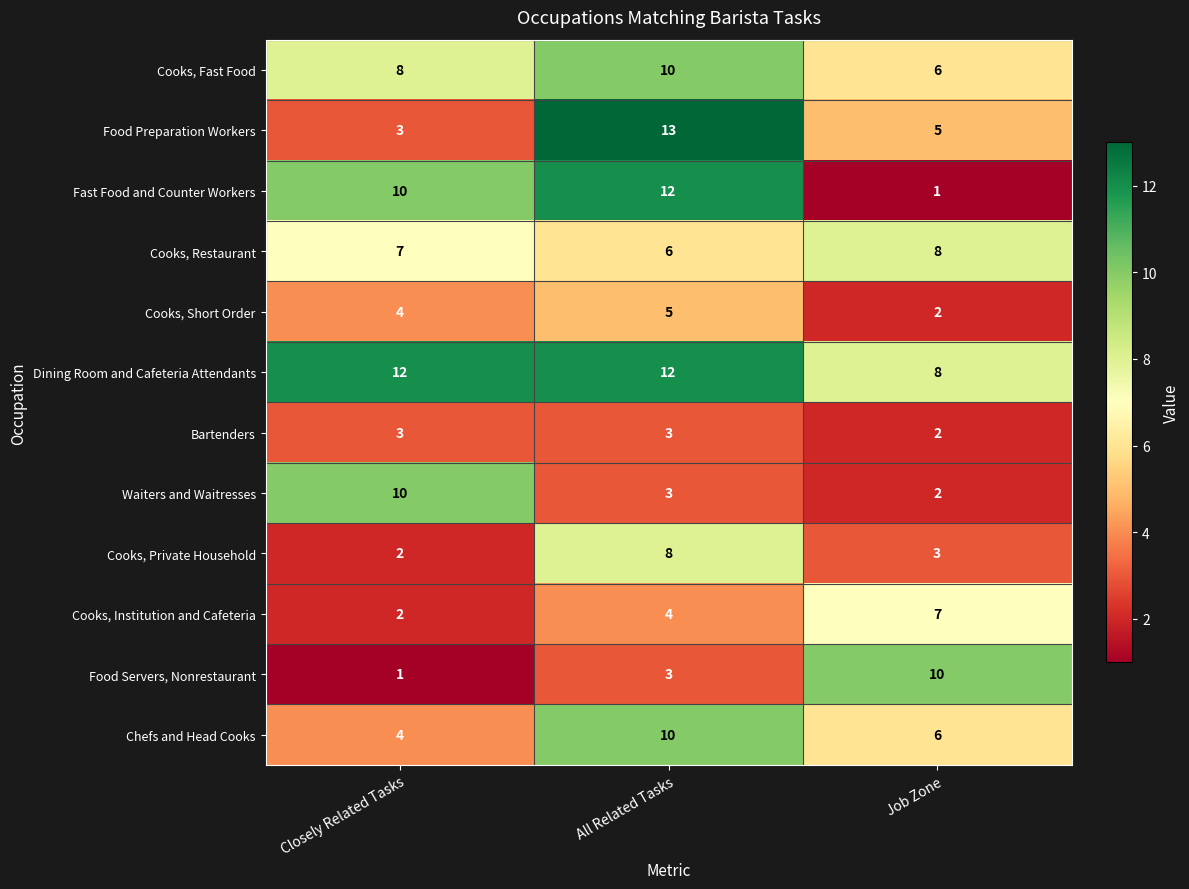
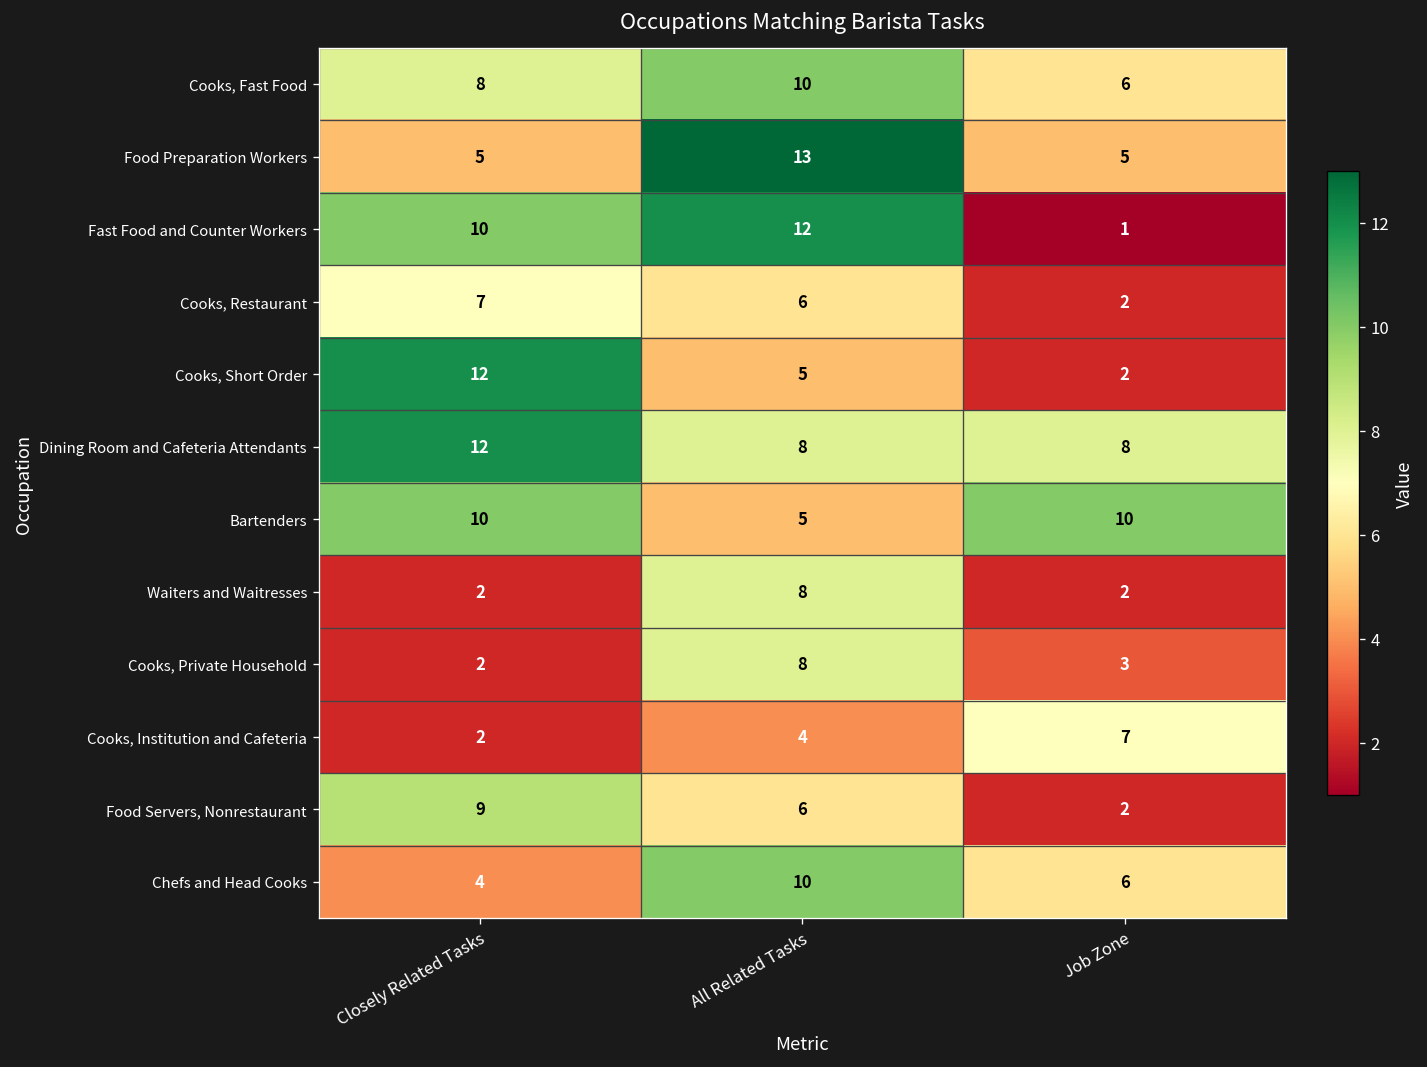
Food Preparation Workers, Closely Related Tasks: 3 -> 5
Cooks, Restaurant, Job Zone: 8 -> 2
Cooks, Short Order, Closely Related Tasks: 4 -> 12
Dining Room and Cafeteria Attendants, All Related Tasks: 12 -> 8
Bartenders, Closely Related Tasks: 3 -> 10
Bartenders, All Related Tasks: 3 -> 5
Bartenders, Job Zone: 2 -> 10
Waiters and Waitresses, Closely Related Tasks: 10 -> 2
Waiters and Waitresses, All Related Tasks: 3 -> 8
Food Servers, Nonrestaurant, Closely Related Tasks: 1 -> 9
Food Servers, Nonrestaurant, All Related Tasks: 3 -> 6
Food Servers, Nonrestaurant, Job Zone: 10 -> 2
